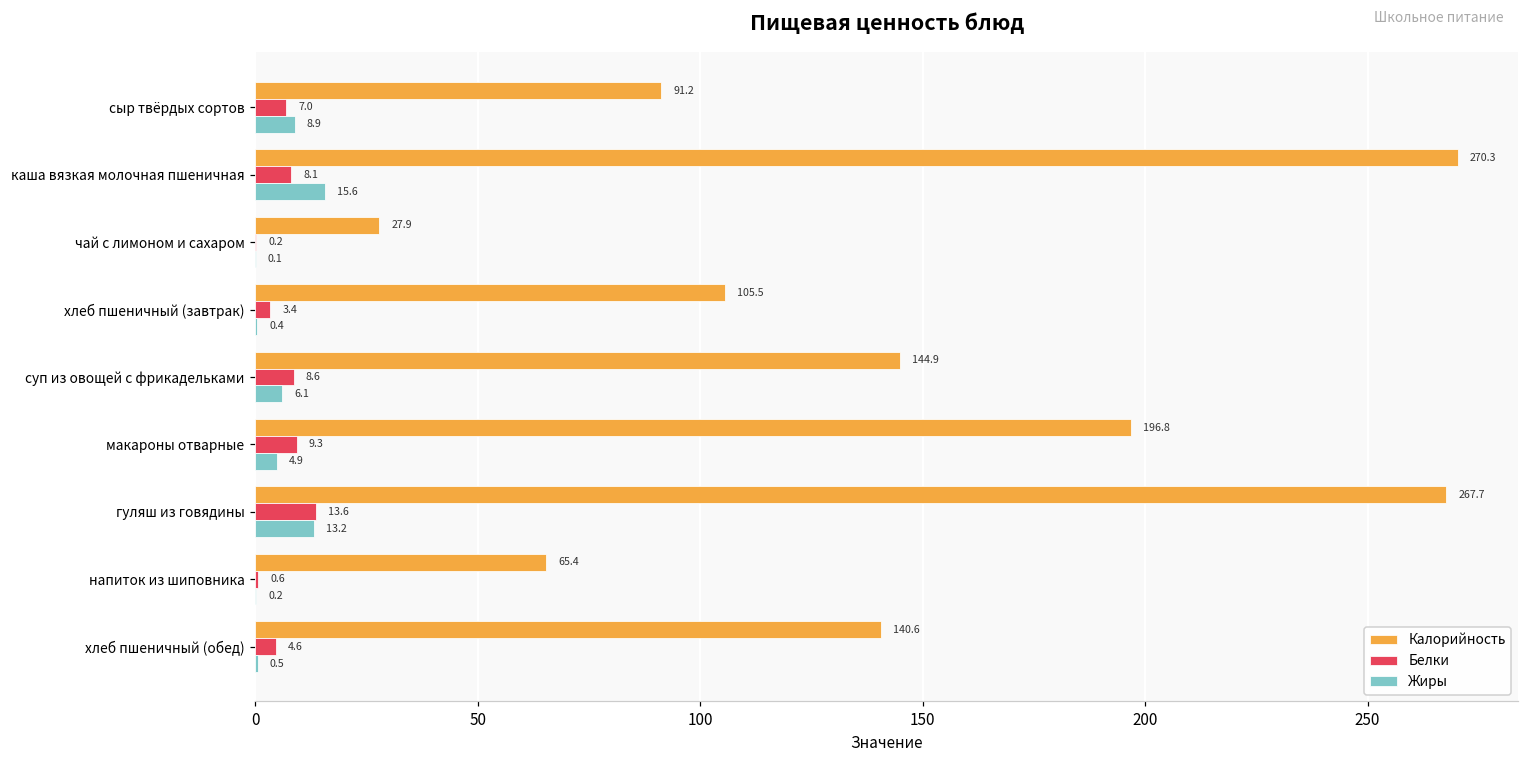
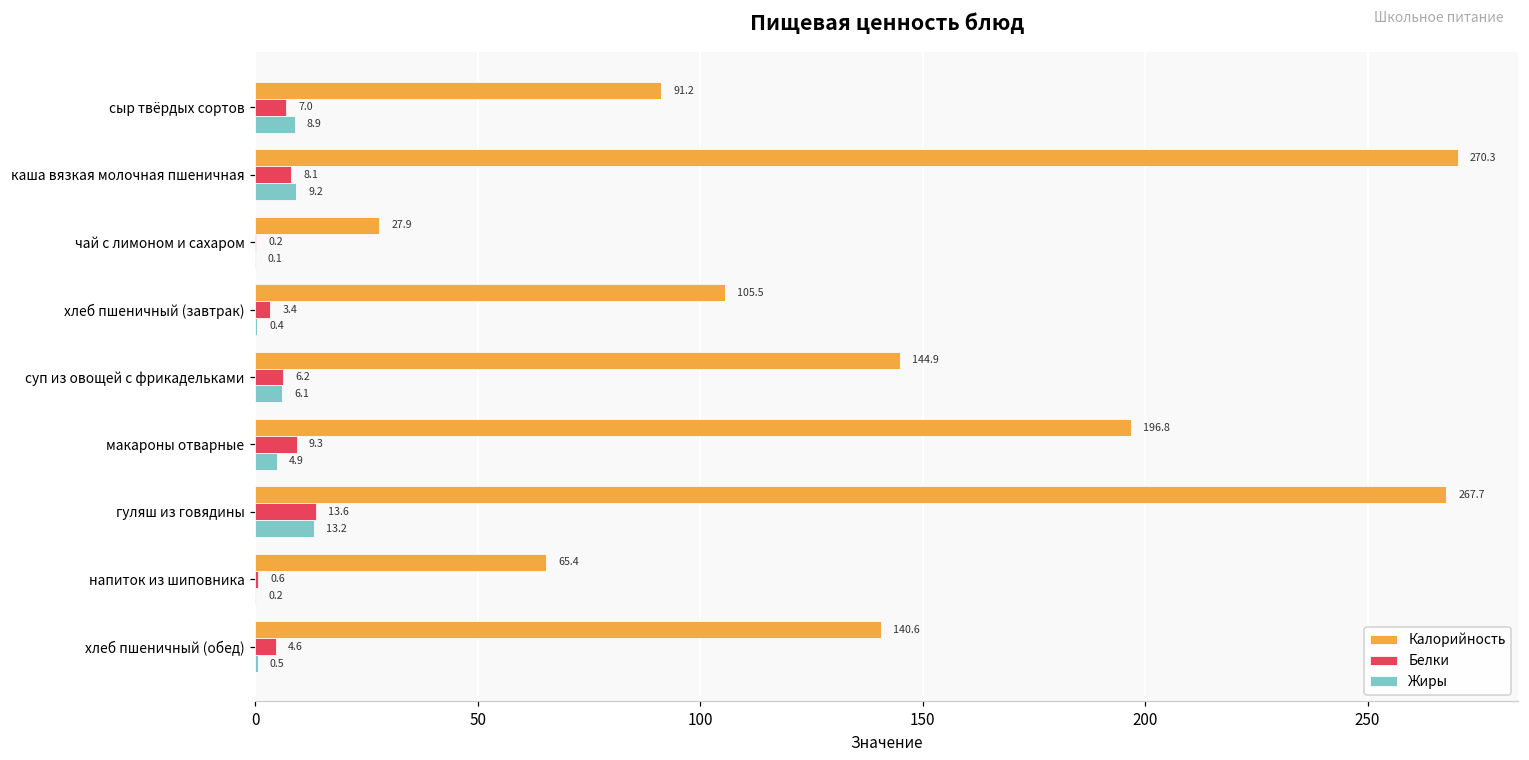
Жиры, каша вязкая молочная пшеничная: 15.6 -> 9.2
Белки, суп из овощей с фрикадельками: 8.6 -> 6.2
